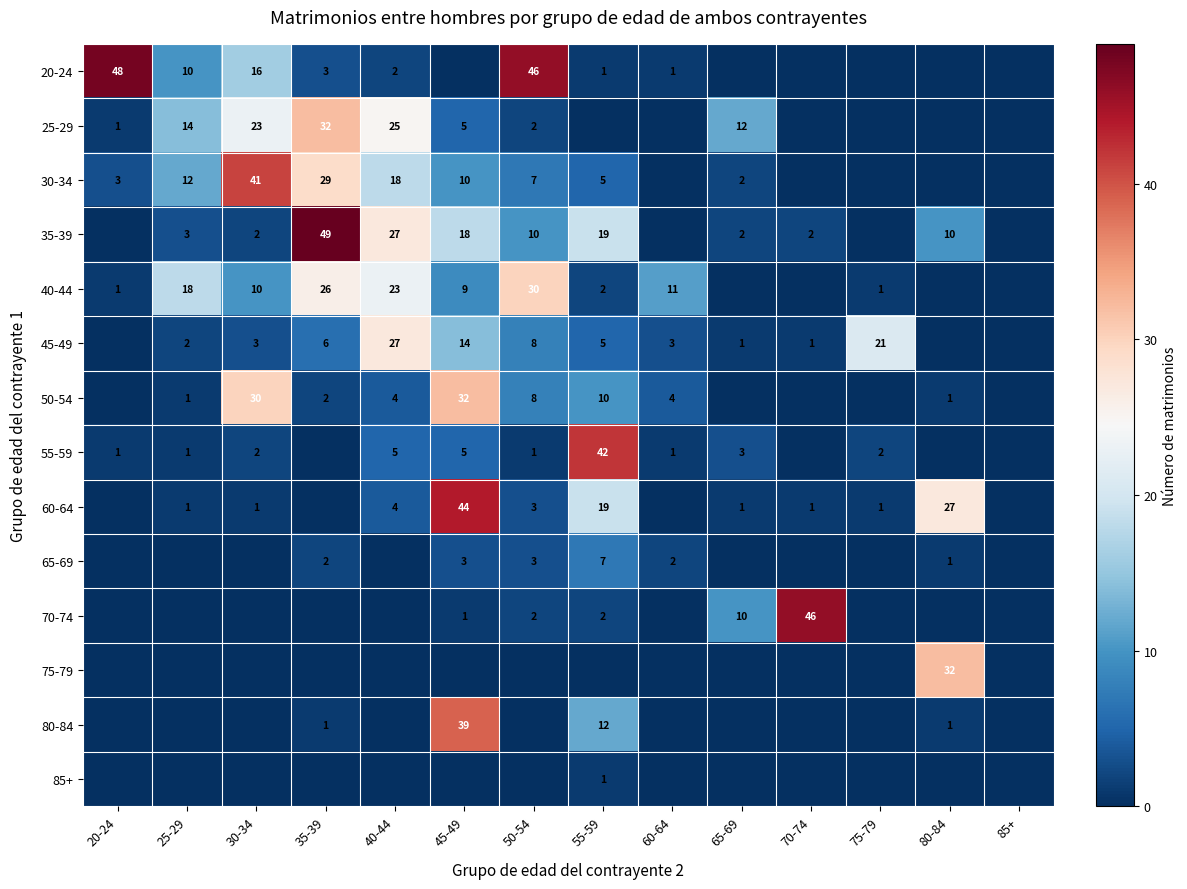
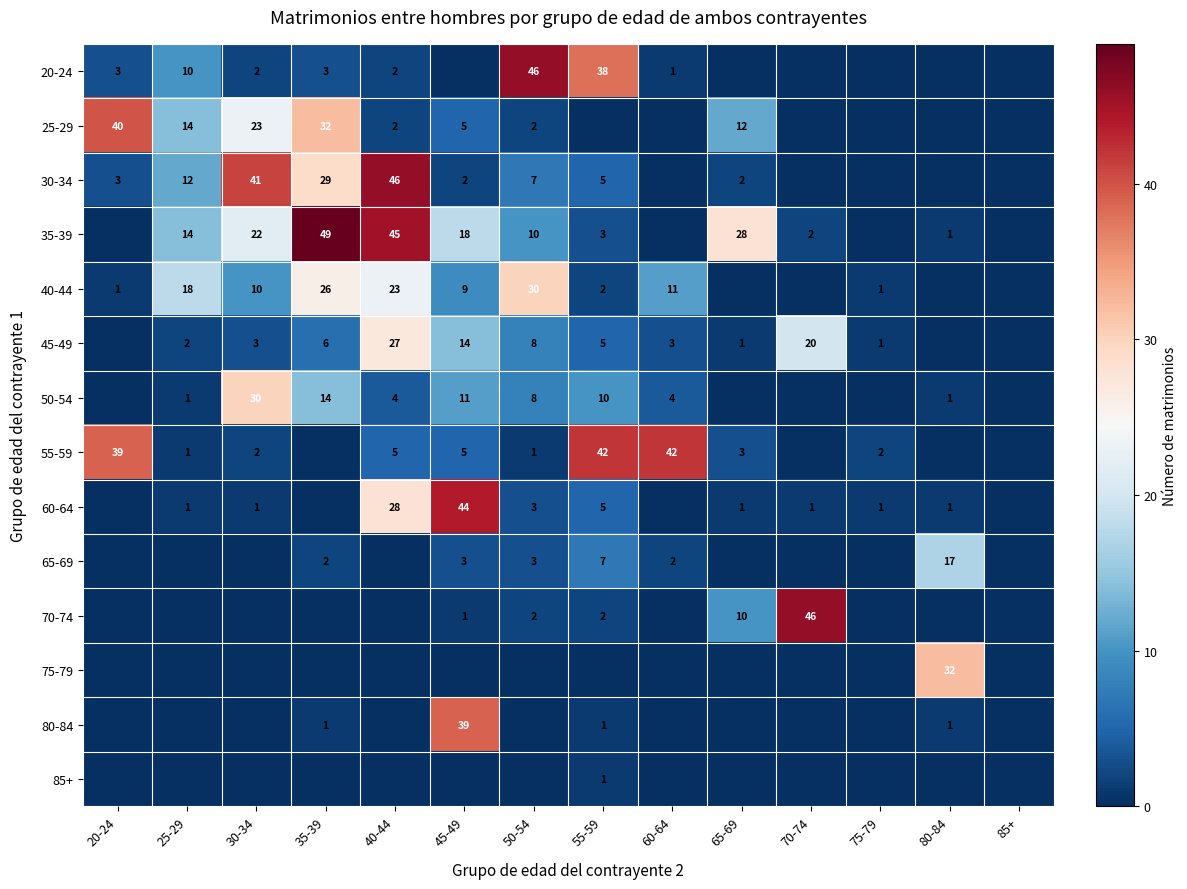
20-24, 20-24: 48 -> 3
20-24, 30-34: 16 -> 2
20-24, 55-59: 1 -> 38
25-29, 20-24: 1 -> 40
25-29, 40-44: 25 -> 2
30-34, 40-44: 18 -> 46
30-34, 45-49: 10 -> 2
35-39, 25-29: 3 -> 14
35-39, 30-34: 2 -> 22
35-39, 40-44: 27 -> 45
35-39, 55-59: 19 -> 3
35-39, 65-69: 2 -> 28
35-39, 80-84: 10 -> 1
45-49, 70-74: 1 -> 20
45-49, 75-79: 21 -> 1
50-54, 35-39: 2 -> 14
50-54, 45-49: 32 -> 11
55-59, 20-24: 1 -> 39
55-59, 60-64: 1 -> 42
60-64, 40-44: 4 -> 28
60-64, 55-59: 19 -> 5
60-64, 80-84: 27 -> 1
65-69, 80-84: 1 -> 17
80-84, 55-59: 12 -> 1
